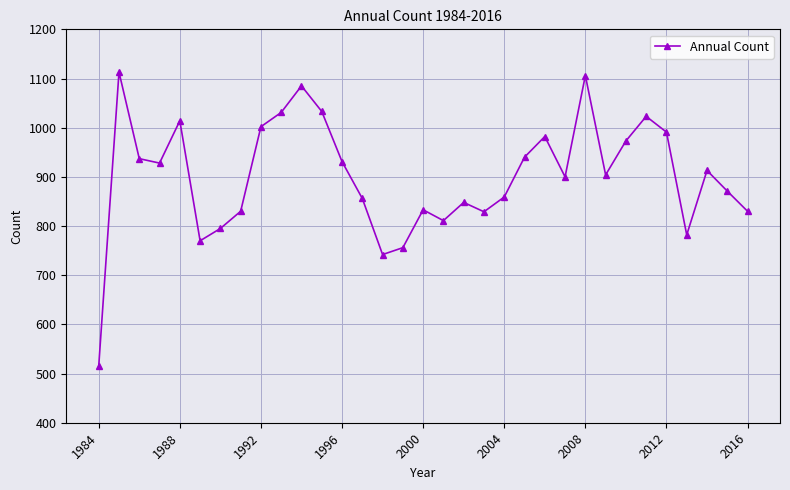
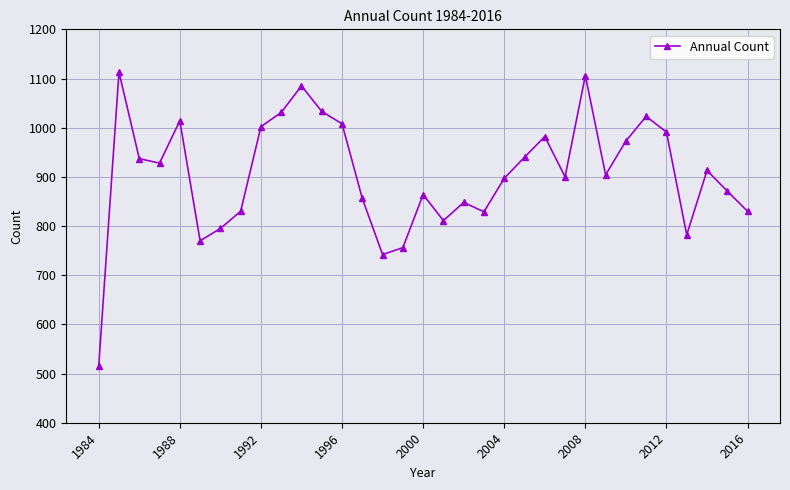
1996: 930 -> 1010
2000: 830 -> 860
2004: 860 -> 900
